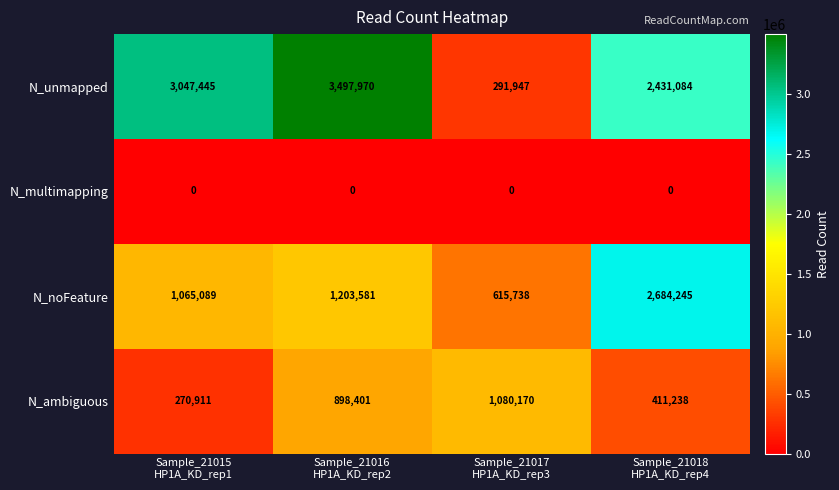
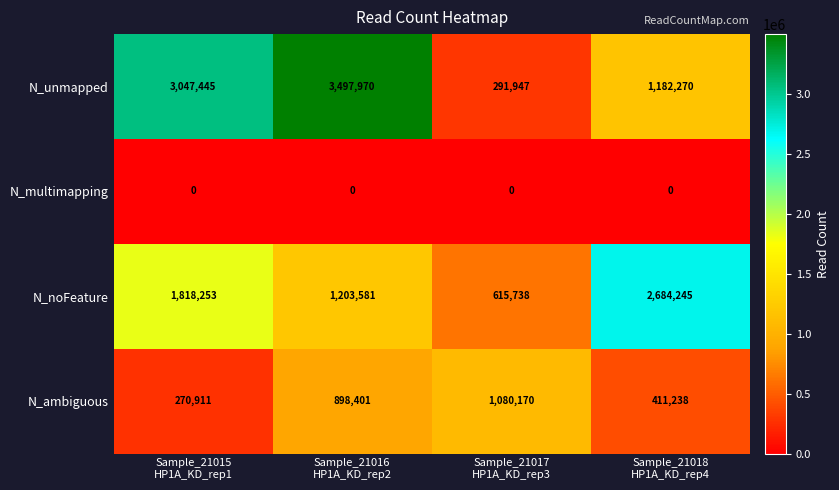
N_unmapped, Sample_21018 HP1A_KD_rep4: 2,431,084 -> 1,182,270
N_noFeature, Sample_21015 HP1A_KD_rep1: 1,065,089 -> 1,818,253
